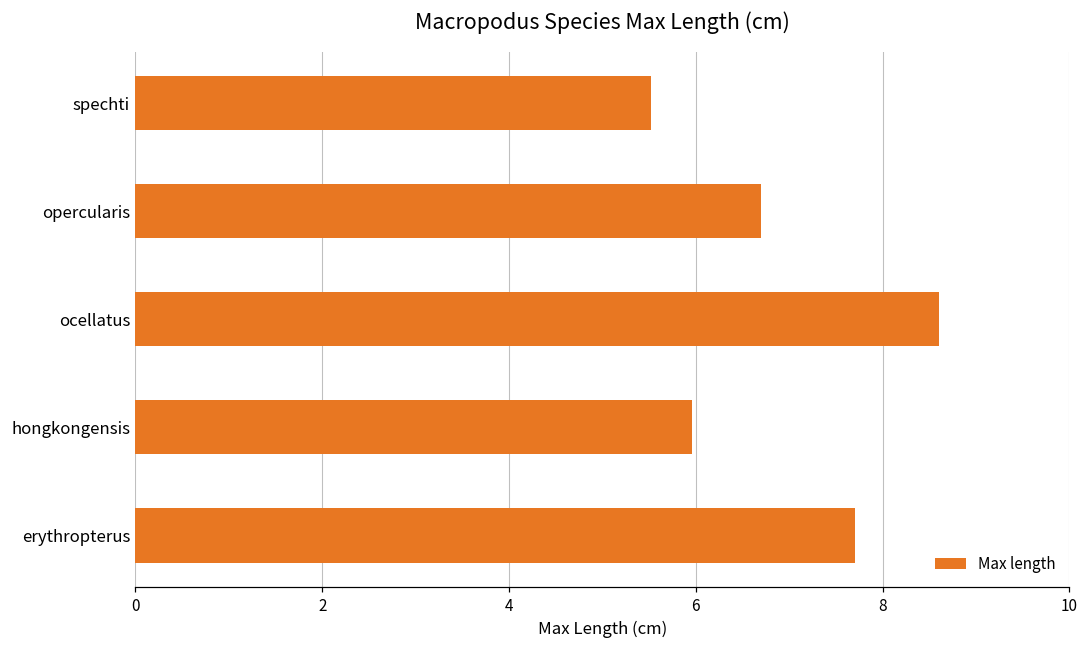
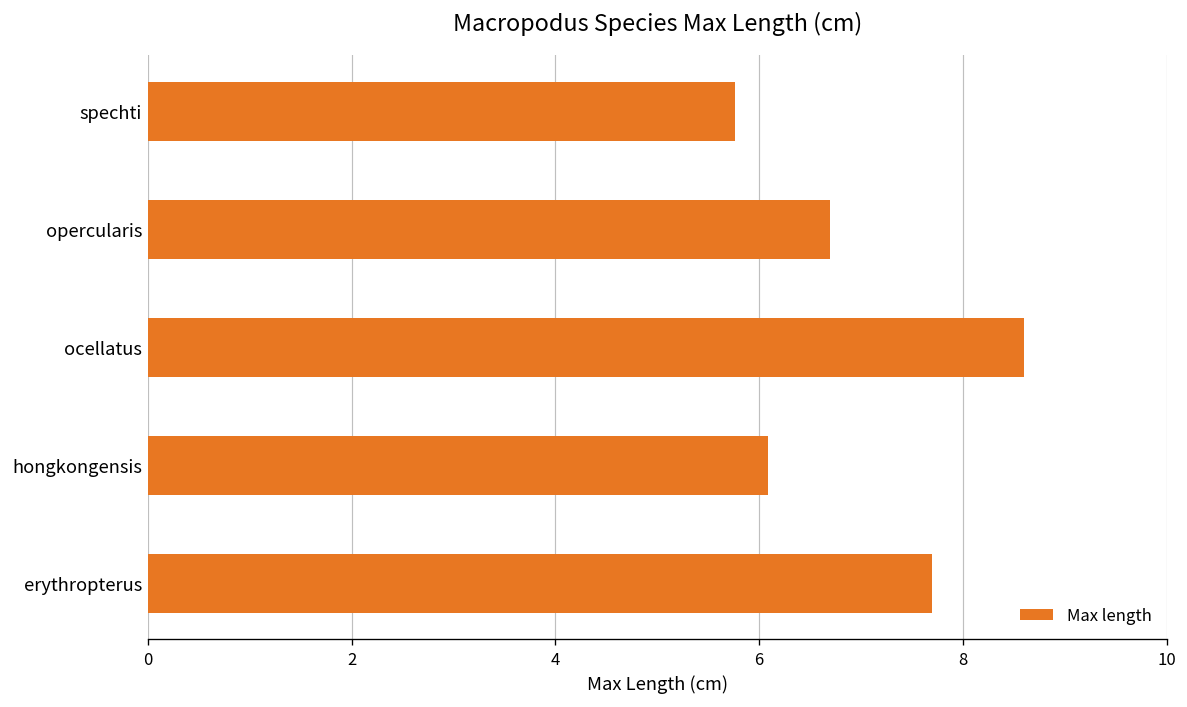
spechti: 5.5 -> 5.8
hongkongensis: 6.0 -> 6.1
